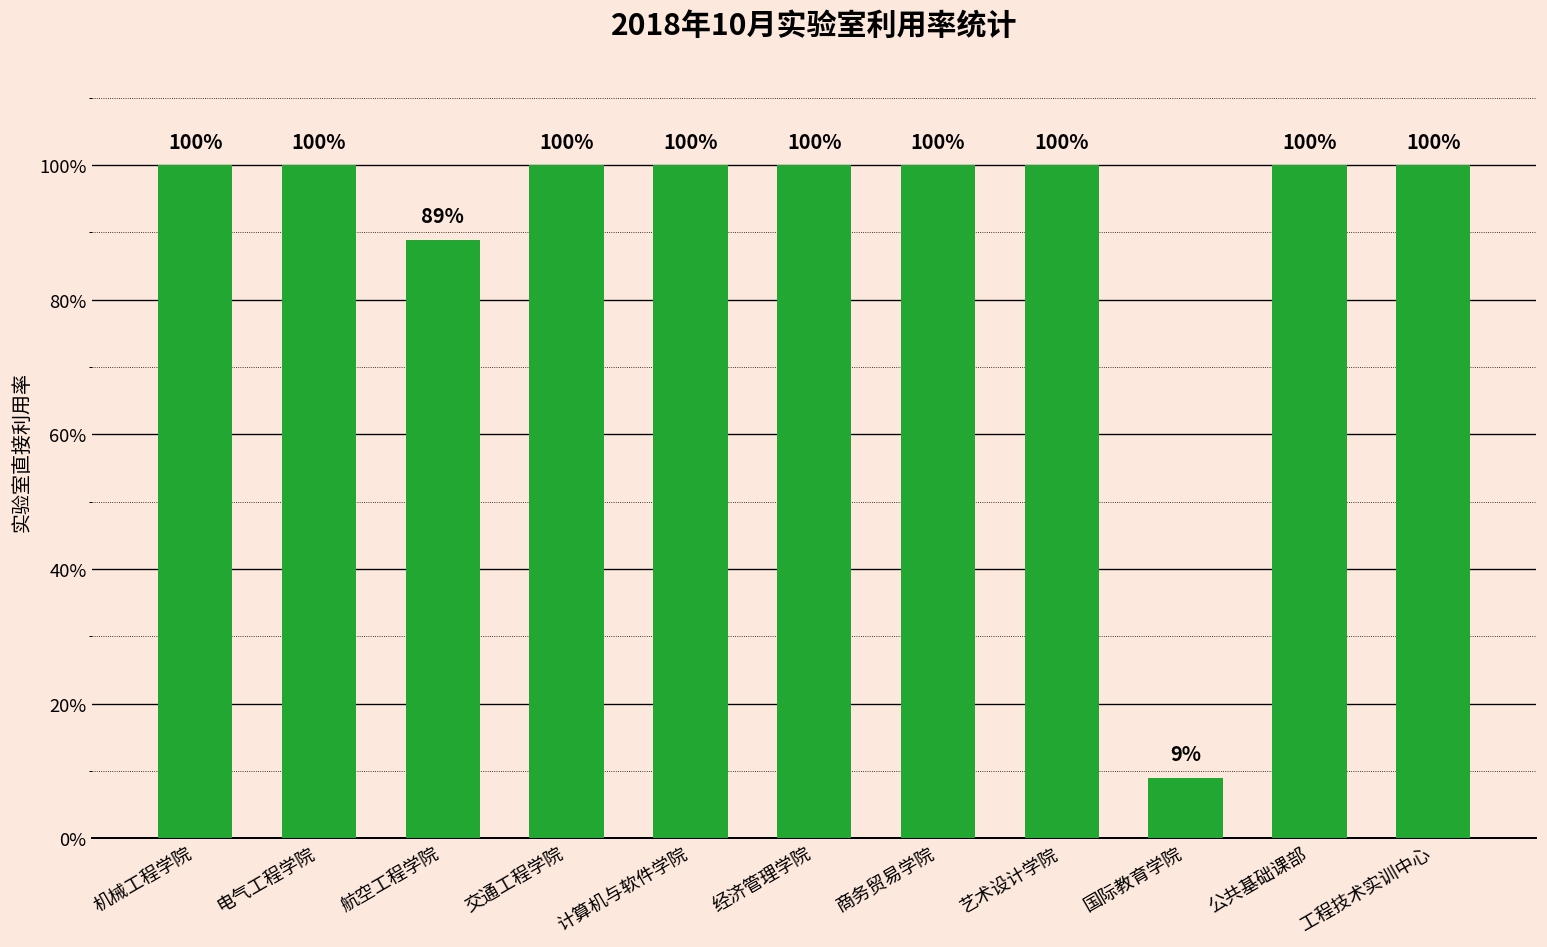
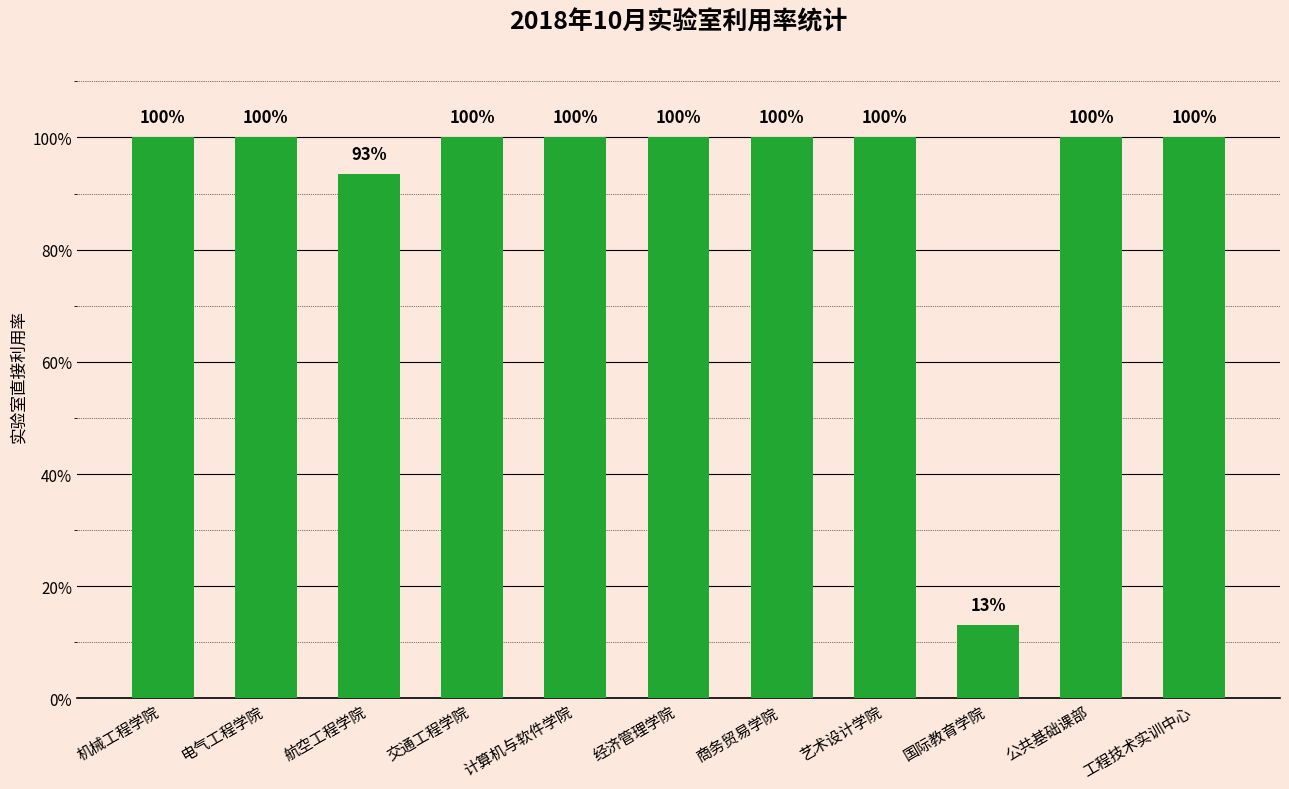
航空工程学院: 89% -> 93%
国际教育学院: 9% -> 13%
